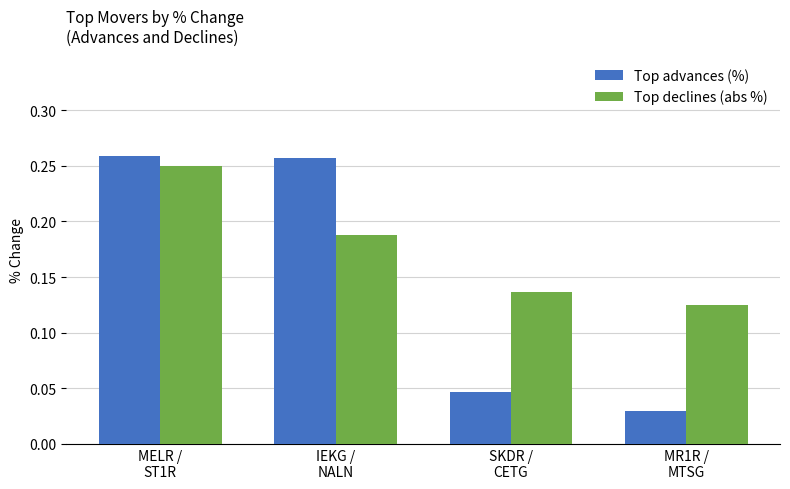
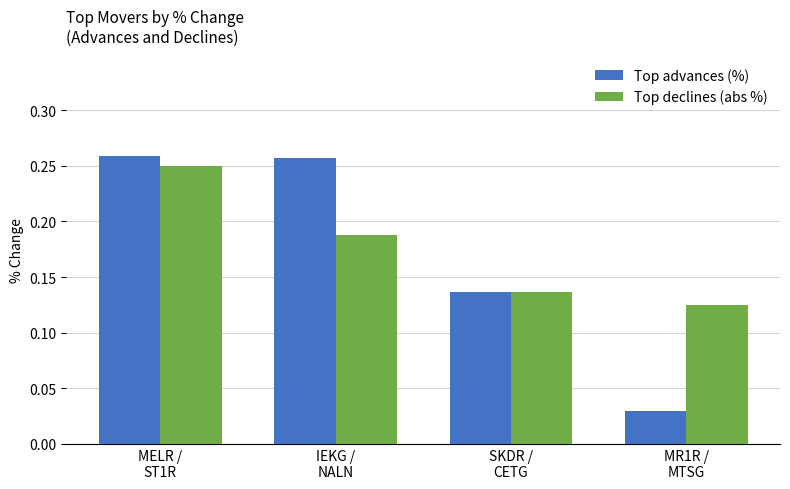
Top advances (%), SKDR / CETG: 0.046 -> 0.136
